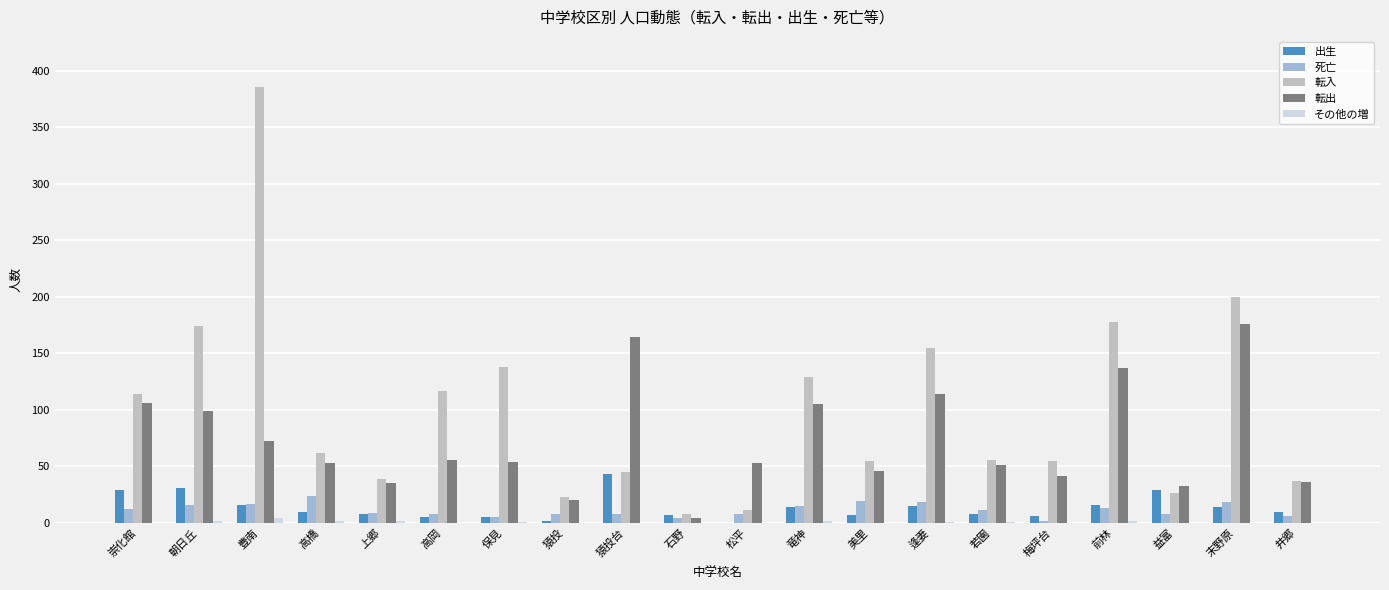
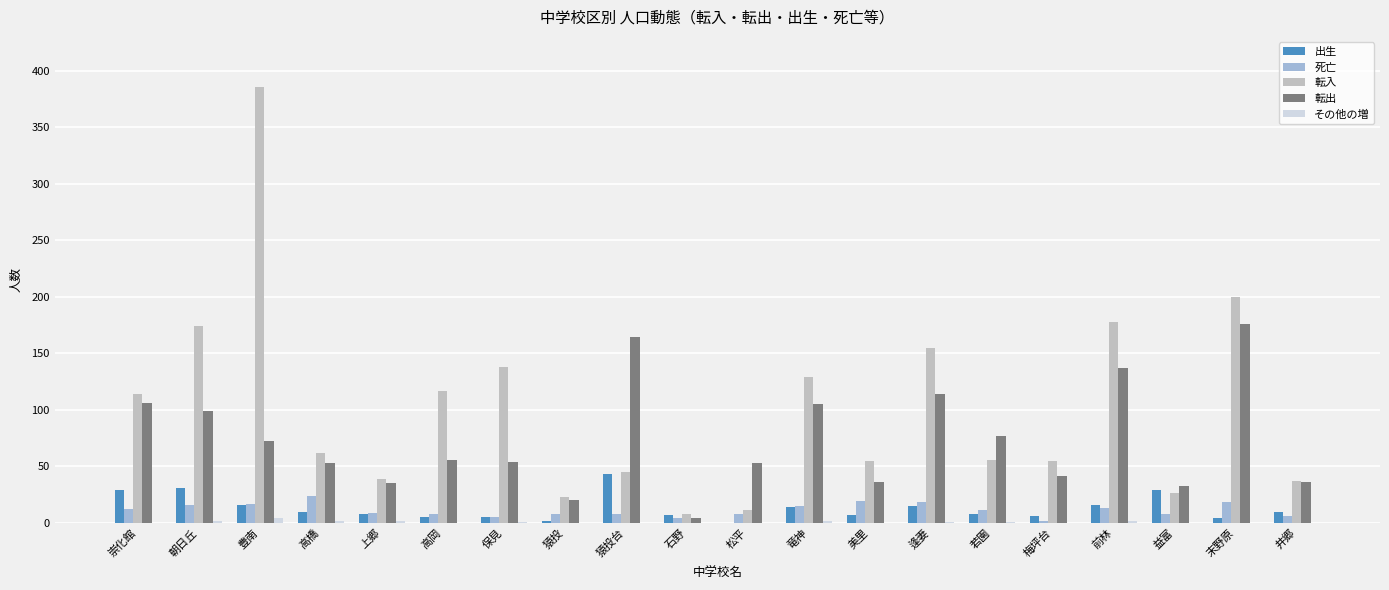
転出, 美里: 46 -> 36
転出, 若園: 51 -> 77
出生, 末野原: 14 -> 4
